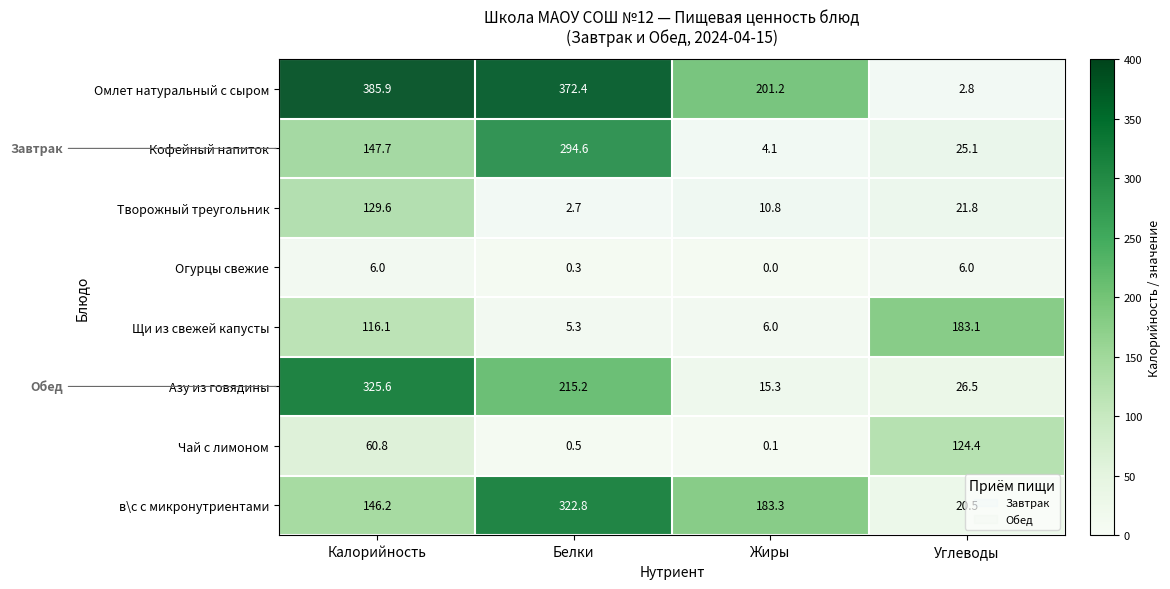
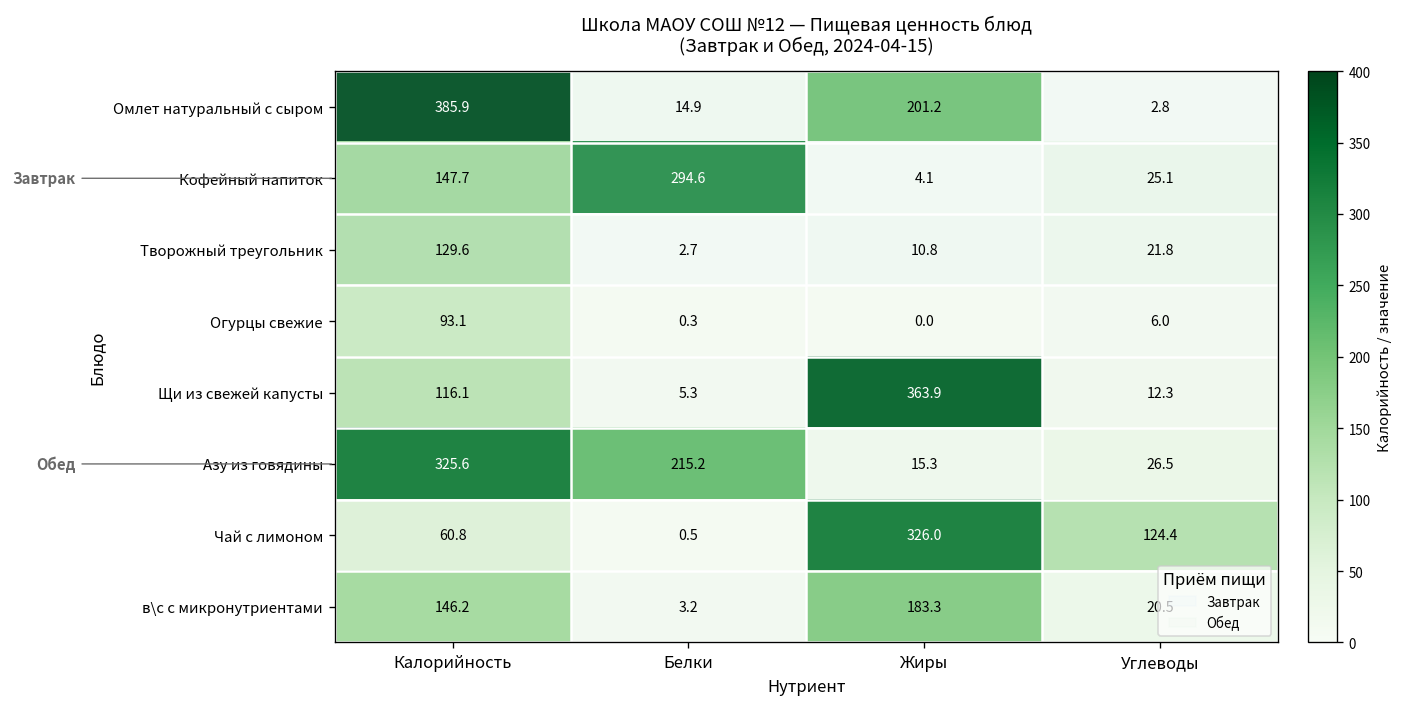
Омлет натуральный с сыром, Белки: 372.4 -> 14.9
Огурцы свежие, Калорийность: 6.0 -> 93.1
Щи из свежей капусты, Жиры: 6.0 -> 363.9
Щи из свежей капусты, Углеводы: 183.1 -> 12.3
Чай с лимоном, Жиры: 0.1 -> 326.0
в\с с микронутриентами, Белки: 322.8 -> 3.2
